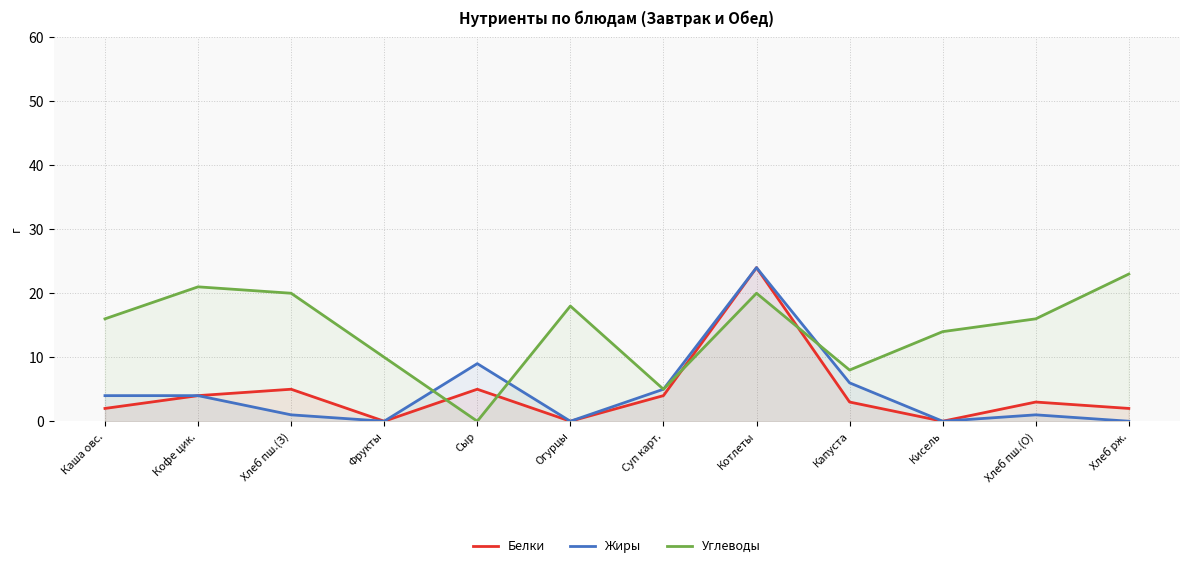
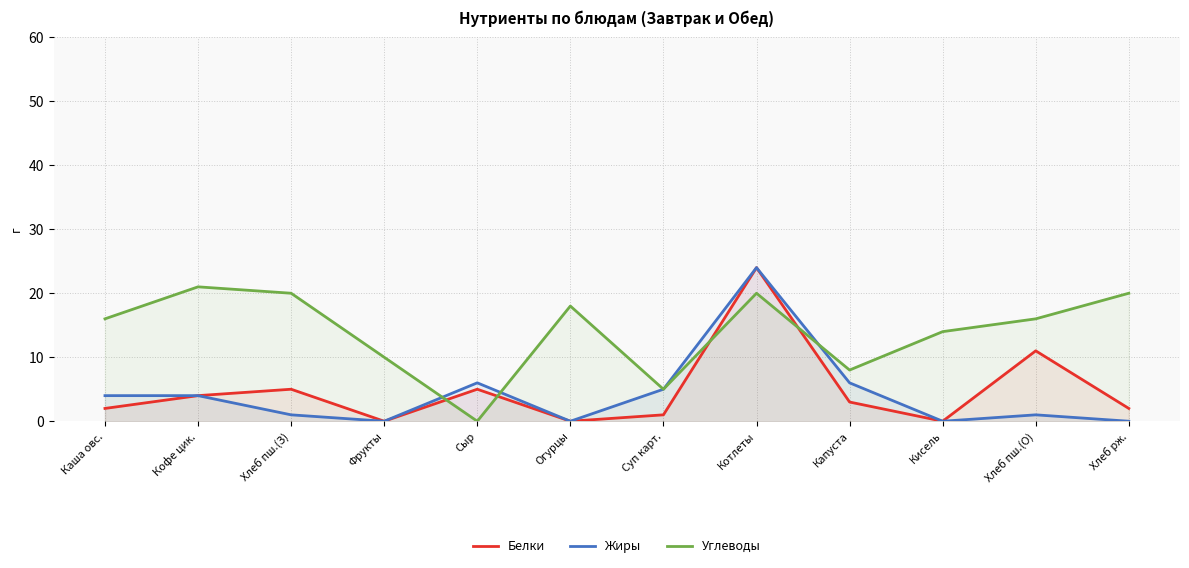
Жиры, Сыр: 9 -> 6
Белки, Суп карт.: 4 -> 1
Белки, Хлеб пш.(О): 3 -> 11
Углеводы, Хлеб рж.: 23 -> 20
